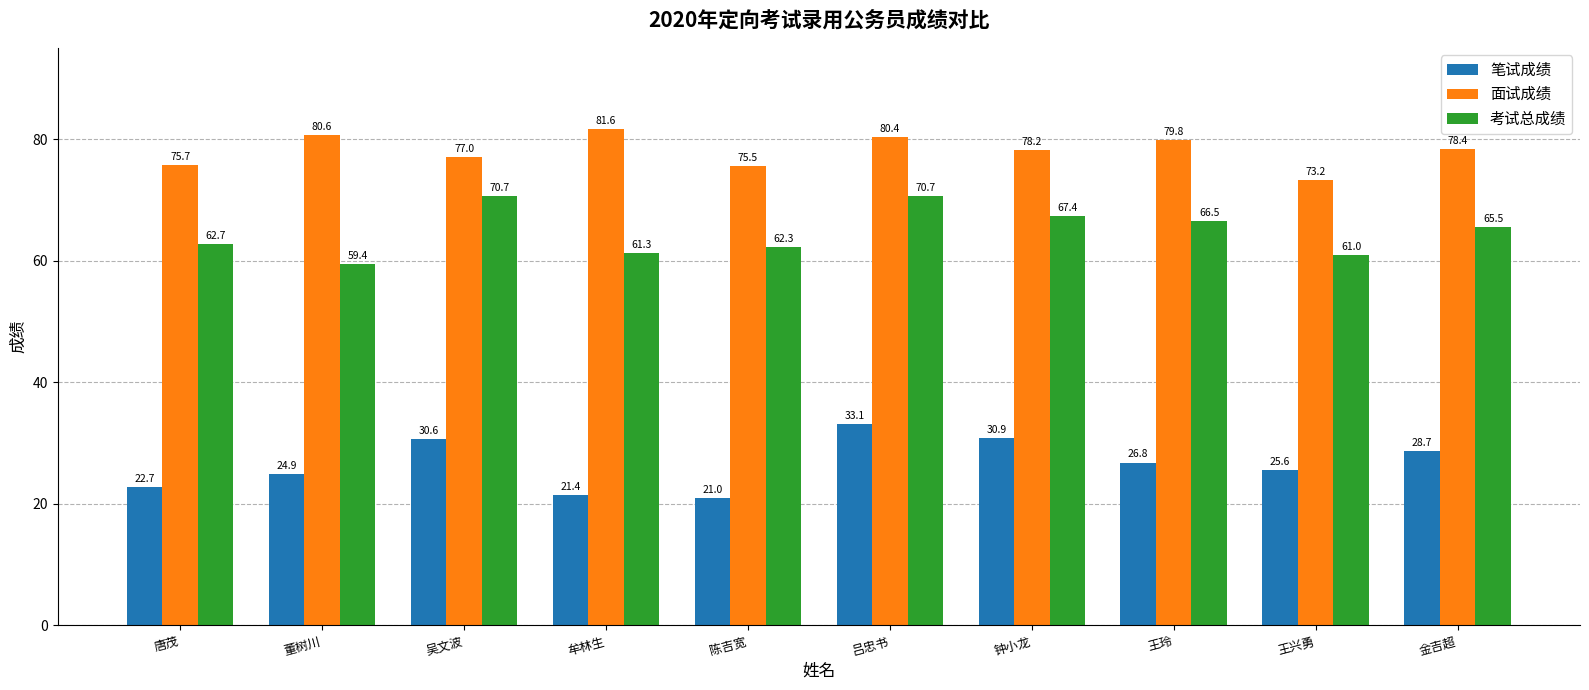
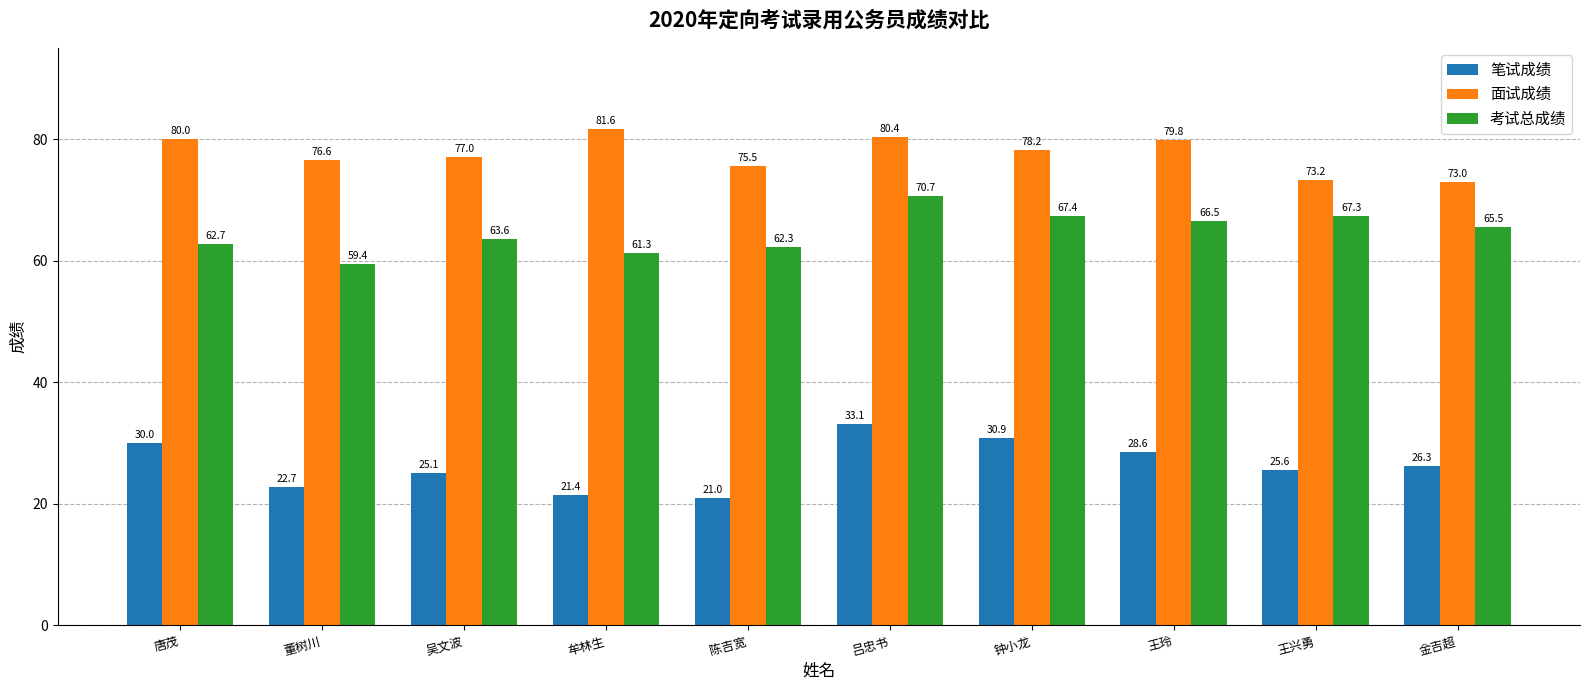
笔试成绩, 唐茂: 22.7 -> 30.0
面试成绩, 唐茂: 75.7 -> 80.0
笔试成绩, 董树川: 24.9 -> 22.7
面试成绩, 董树川: 80.6 -> 76.6
笔试成绩, 吴文波: 30.6 -> 25.1
考试总成绩, 吴文波: 70.7 -> 63.6
笔试成绩, 王玲: 26.8 -> 28.6
考试总成绩, 王兴勇: 61.0 -> 67.3
笔试成绩, 金吉超: 28.7 -> 26.3
面试成绩, 金吉超: 78.4 -> 73.0
